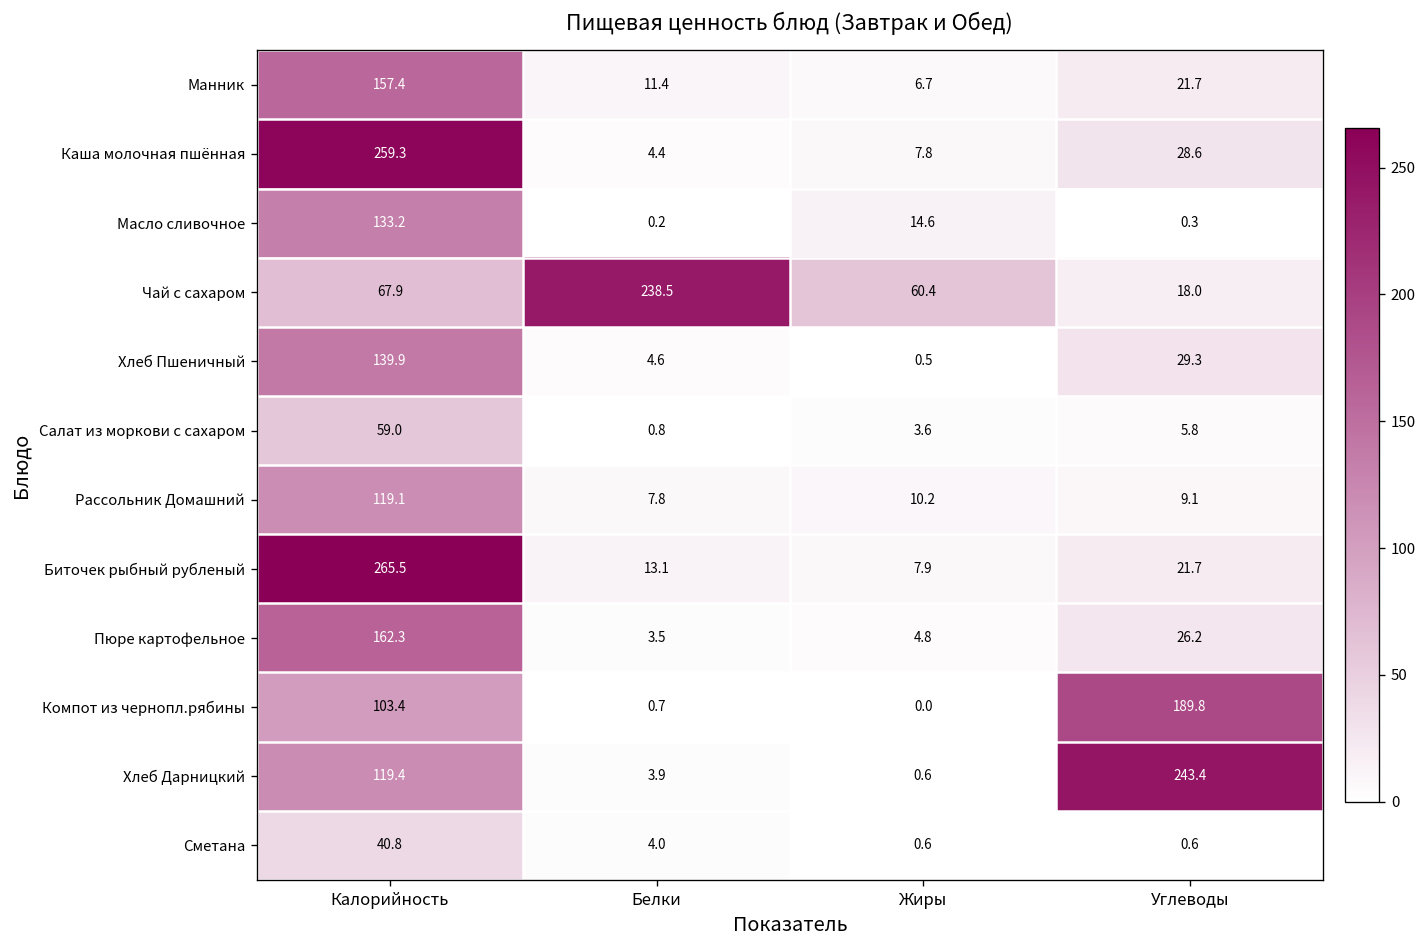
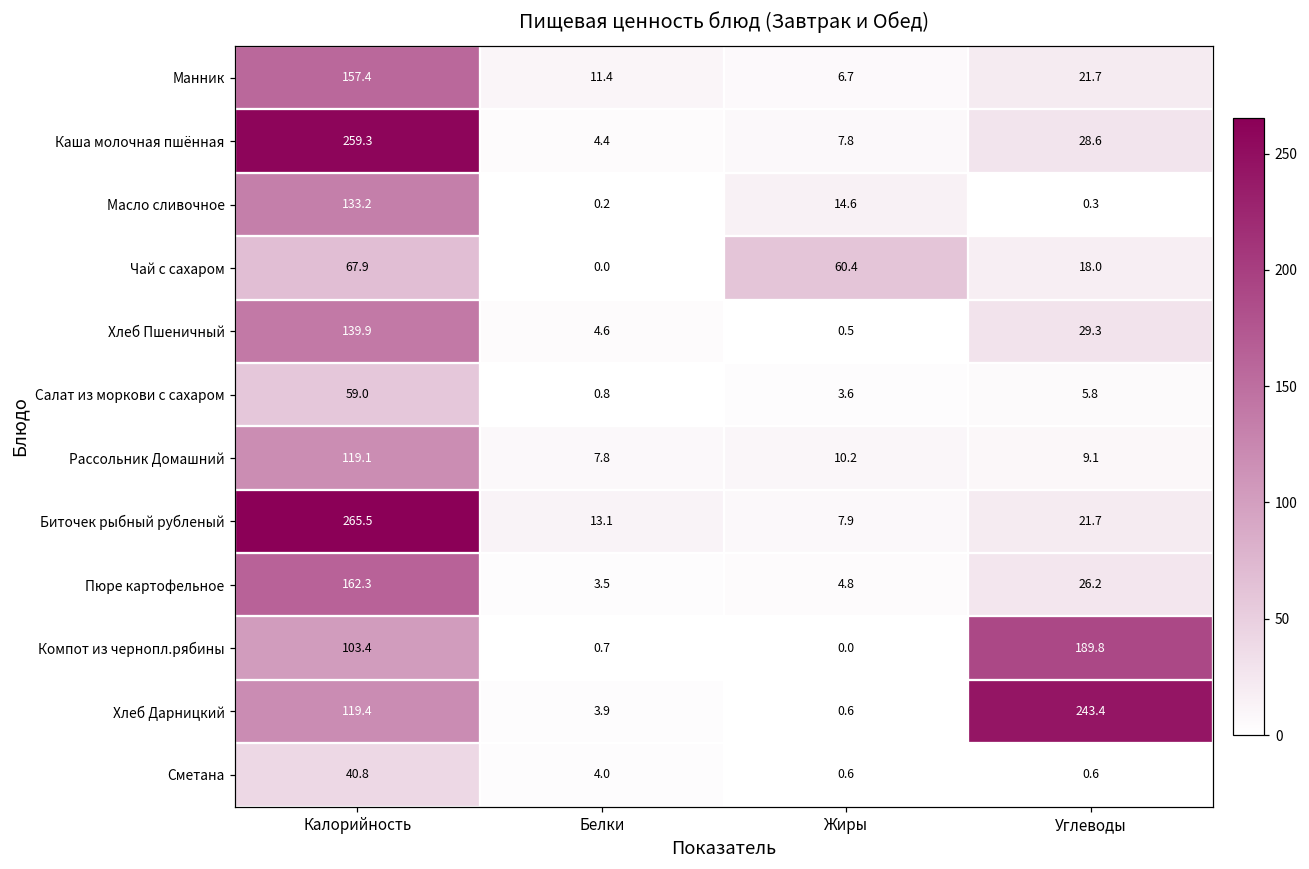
Чай с сахаром, Белки: 238.5 -> 0.0
